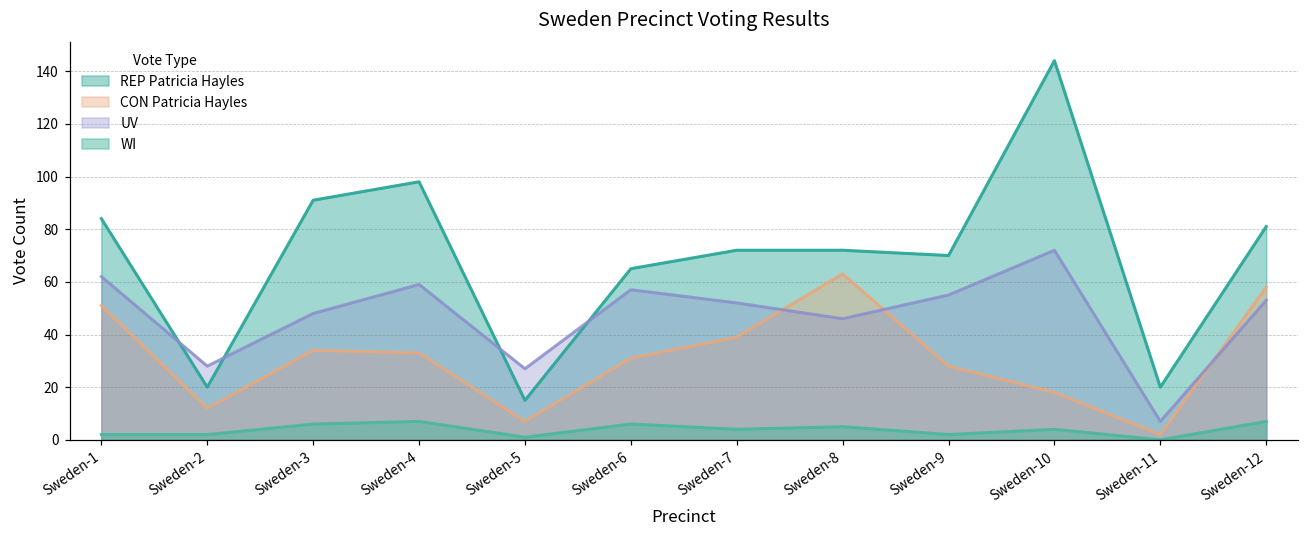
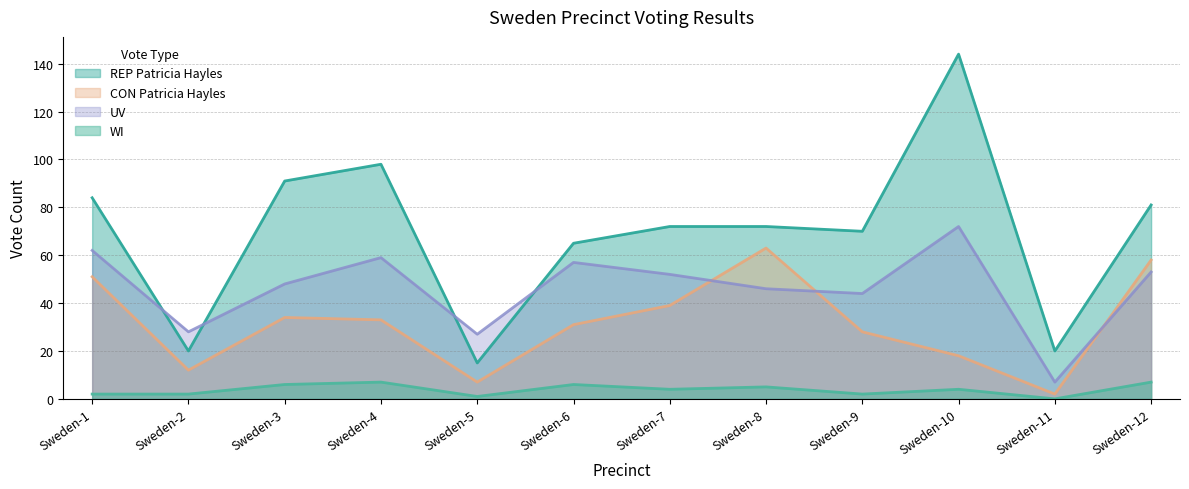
UV, Sweden-9: 55 -> 44
